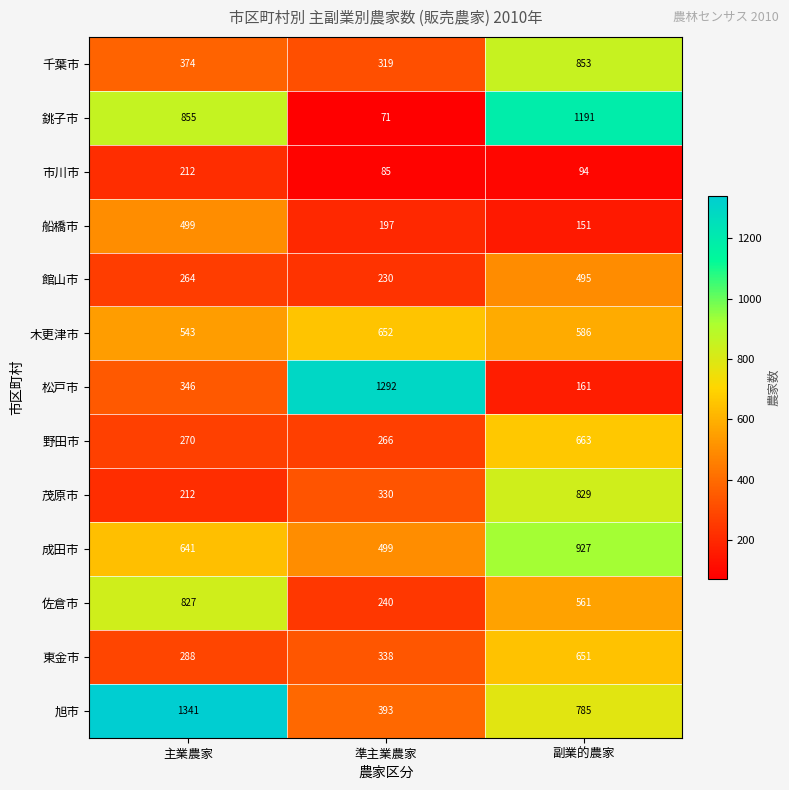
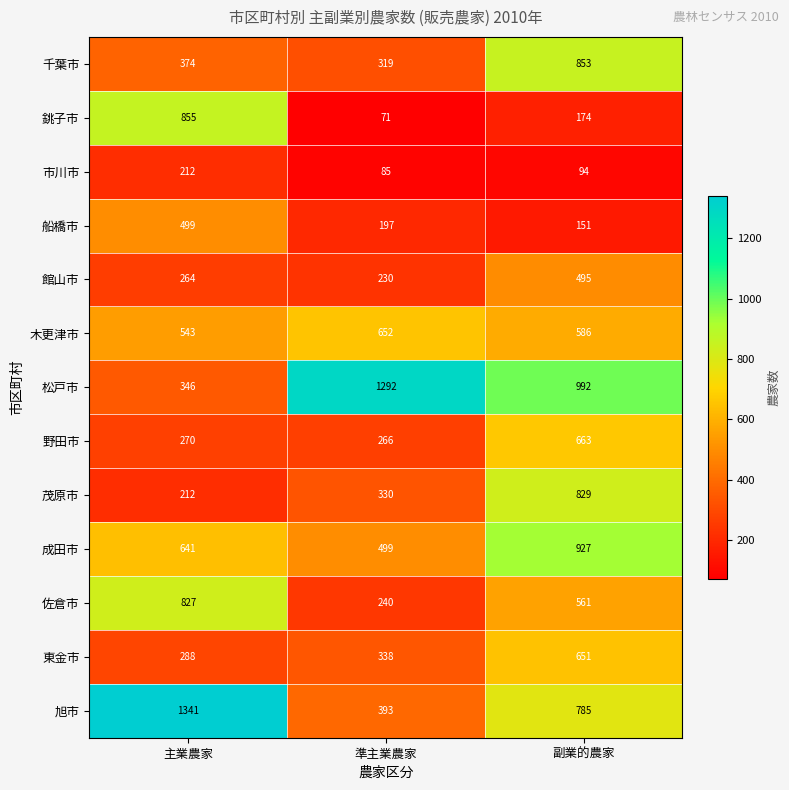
銚子市, 副業的農家: 1191 -> 174
松戸市, 副業的農家: 161 -> 992
